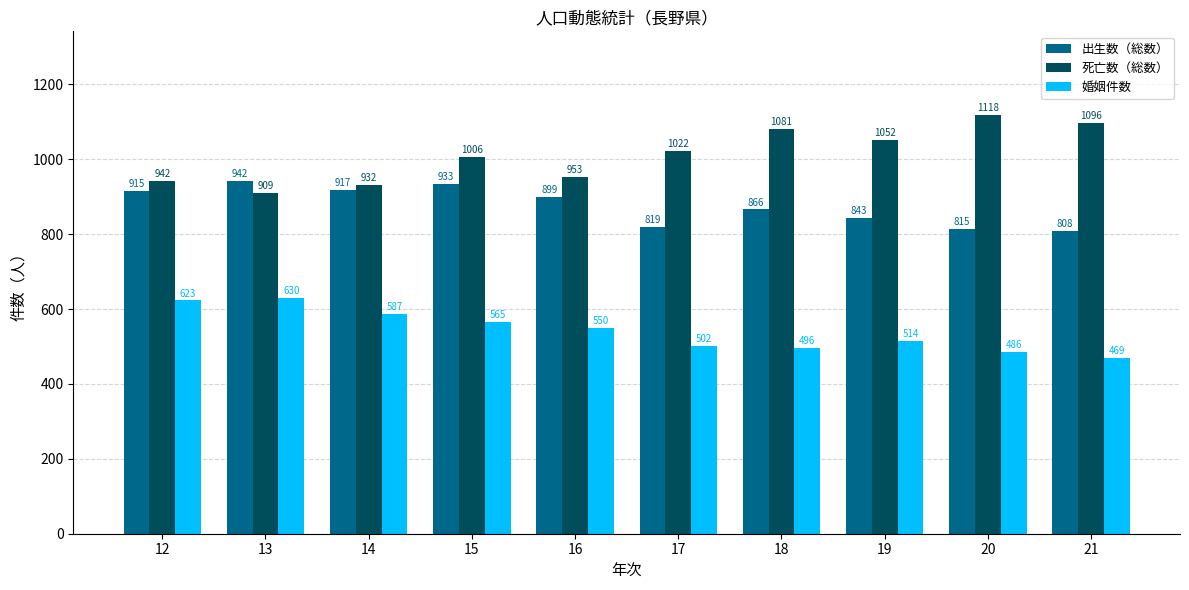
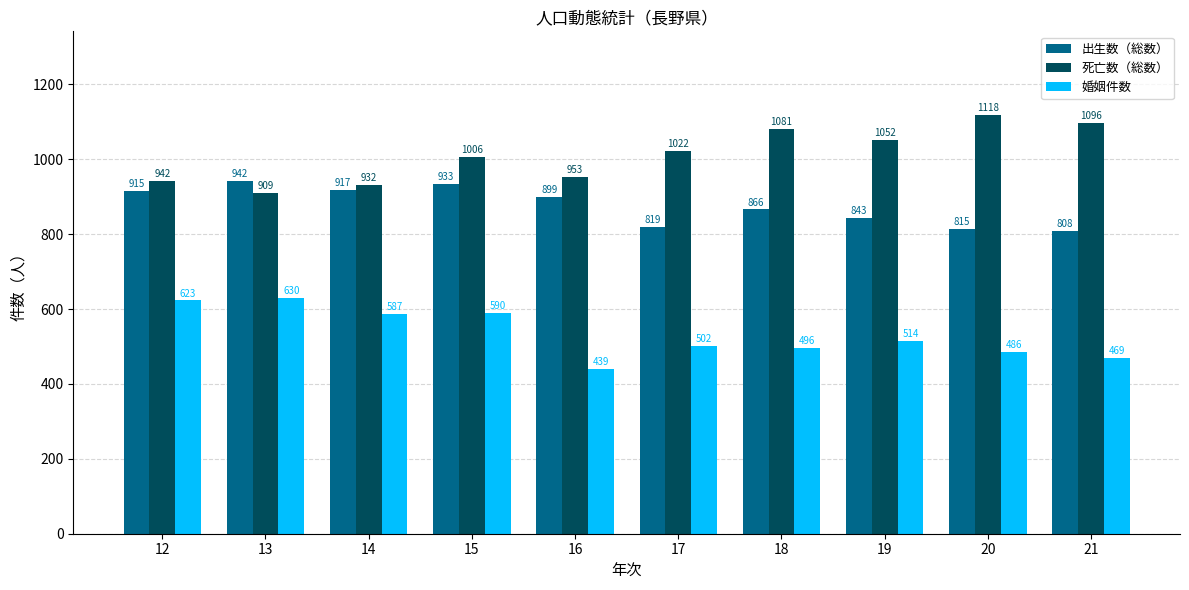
婚姻件数, 15: 565 -> 590
婚姻件数, 16: 550 -> 439
